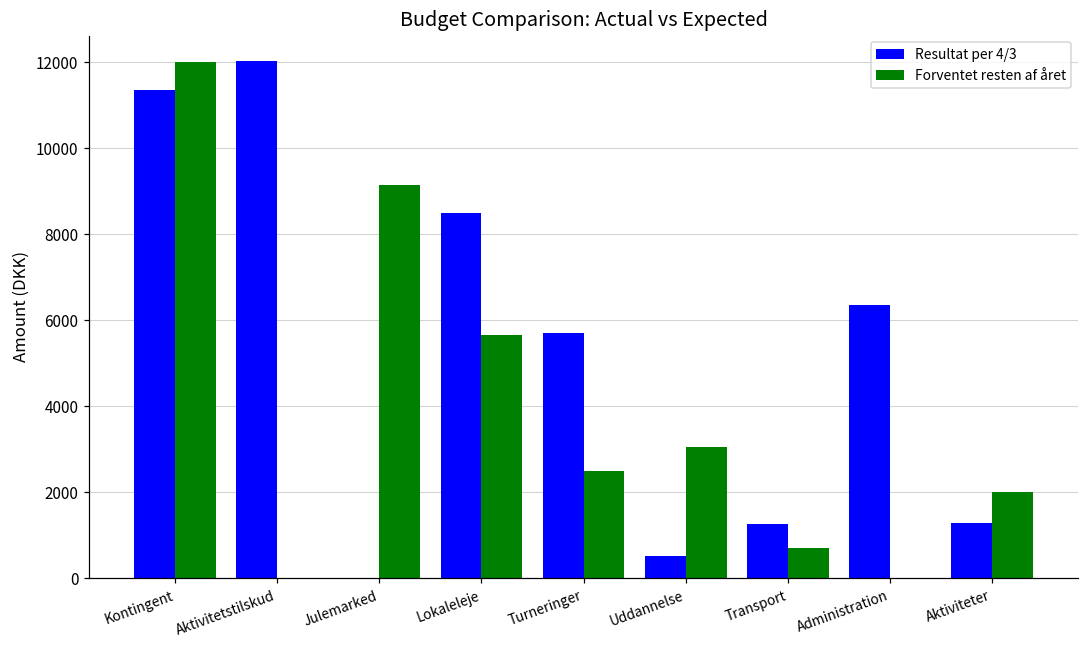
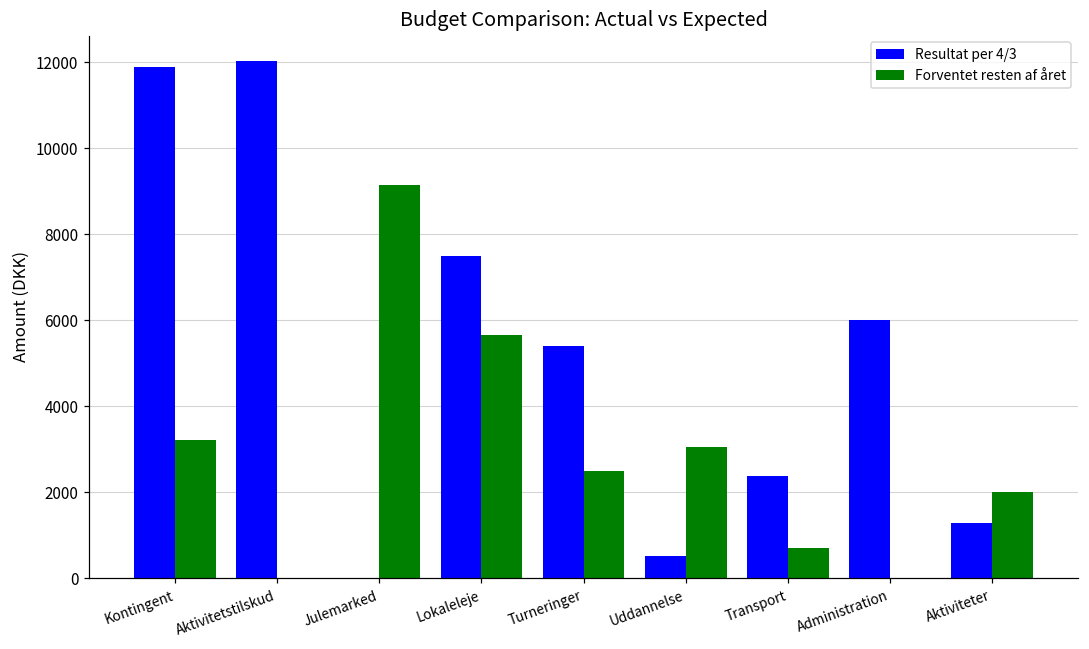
Resultat per 4/3, Kontingent: 11400 -> 11900
Forventet resten af året, Kontingent: 12000 -> 3200
Resultat per 4/3, Lokaleleje: 8500 -> 7500
Resultat per 4/3, Turneringer: 5700 -> 5400
Resultat per 4/3, Transport: 1300 -> 2400
Resultat per 4/3, Administration: 6400 -> 6000
